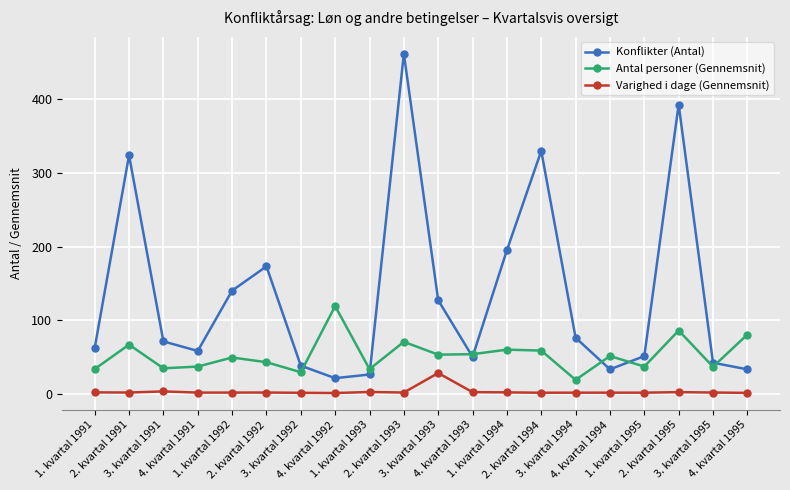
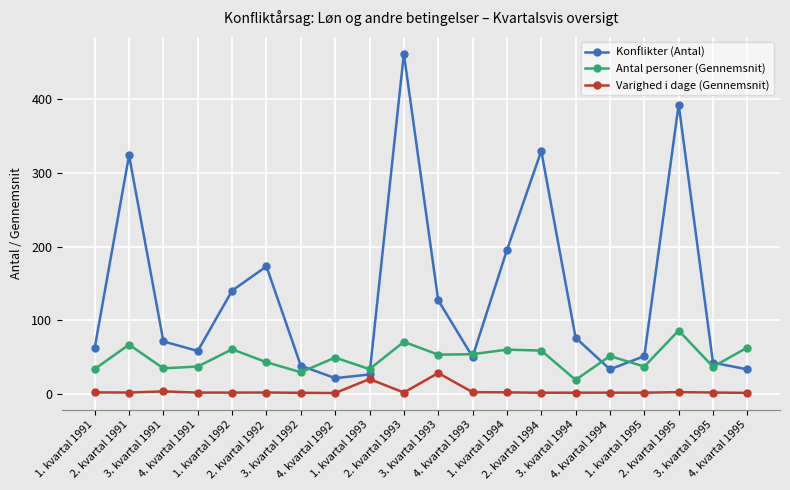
Antal personer (Gennemsnit), 1. kvartal 1992: 50 -> 60
Antal personer (Gennemsnit), 4. kvartal 1992: 120 -> 50
Varighed i dage (Gennemsnit), 1. kvartal 1993: 0 -> 20
Antal personer (Gennemsnit), 4. kvartal 1995: 80 -> 60
